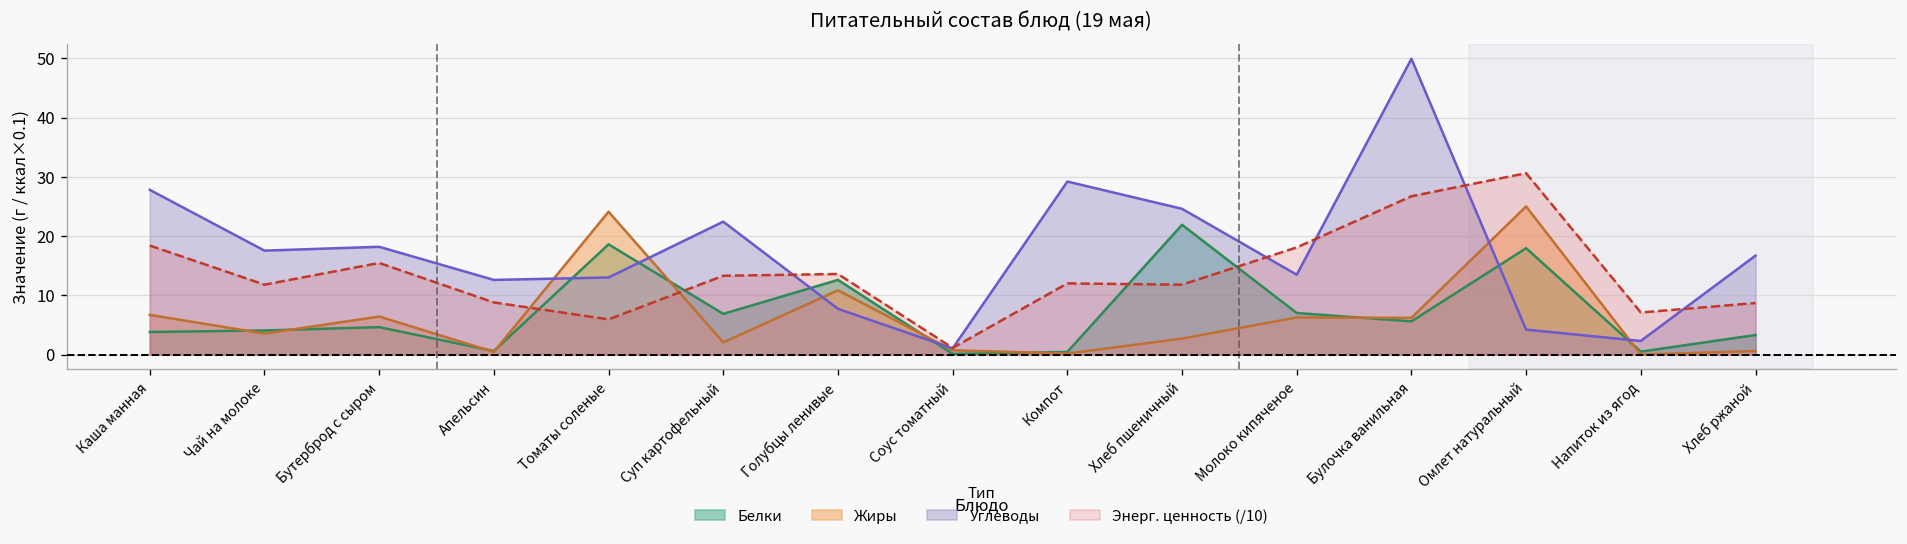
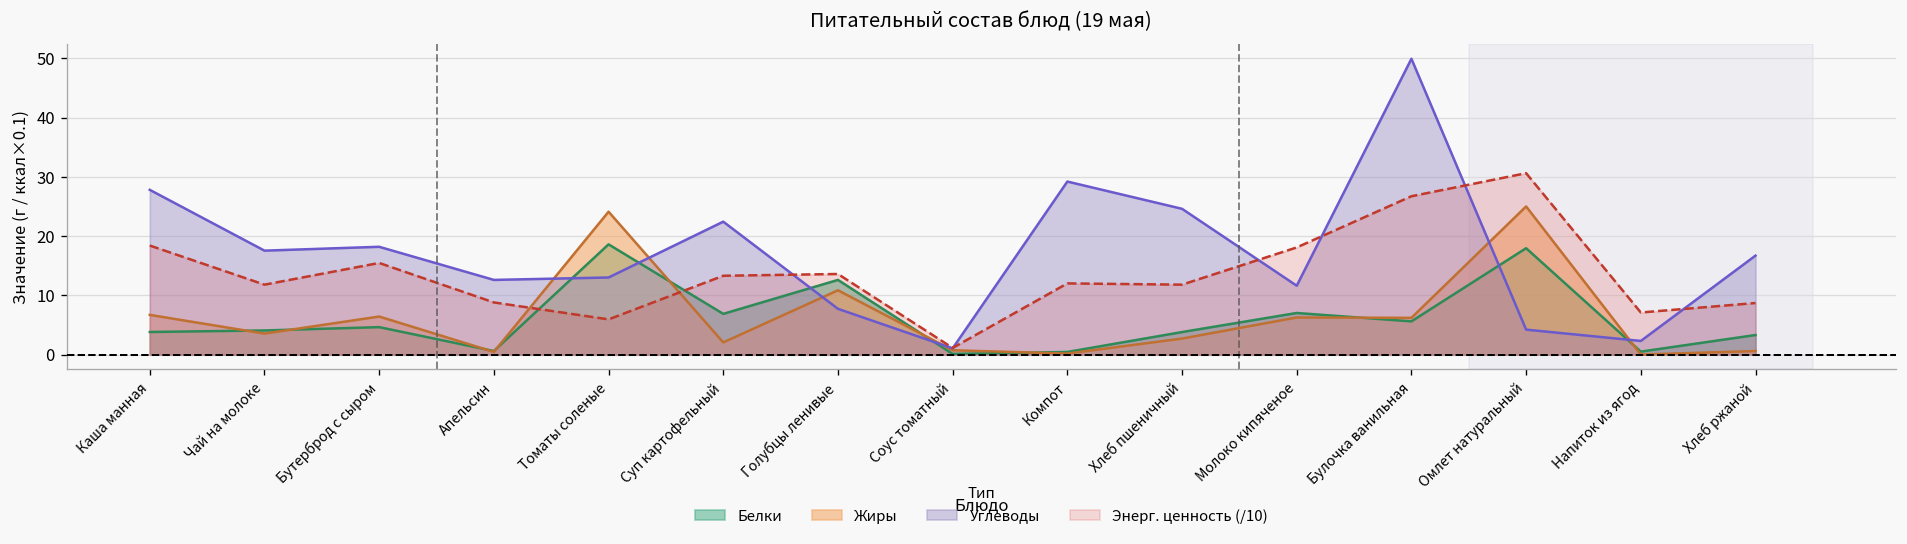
Белки, Хлеб пшеничный: 22 -> 4
Углеводы, Молоко кипяченое: 13 -> 12
